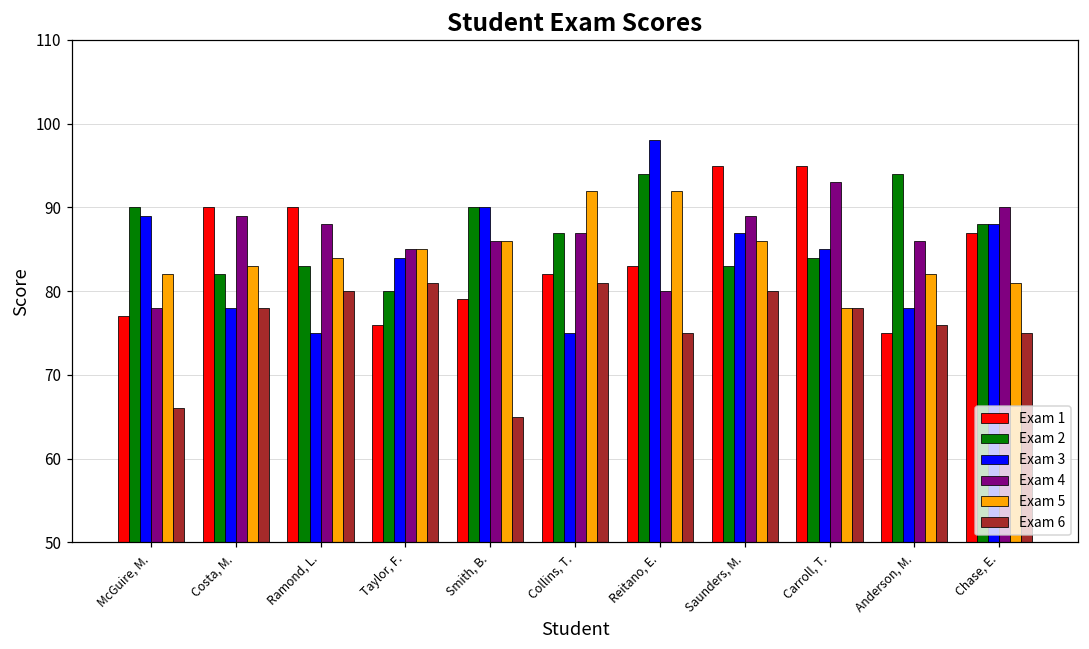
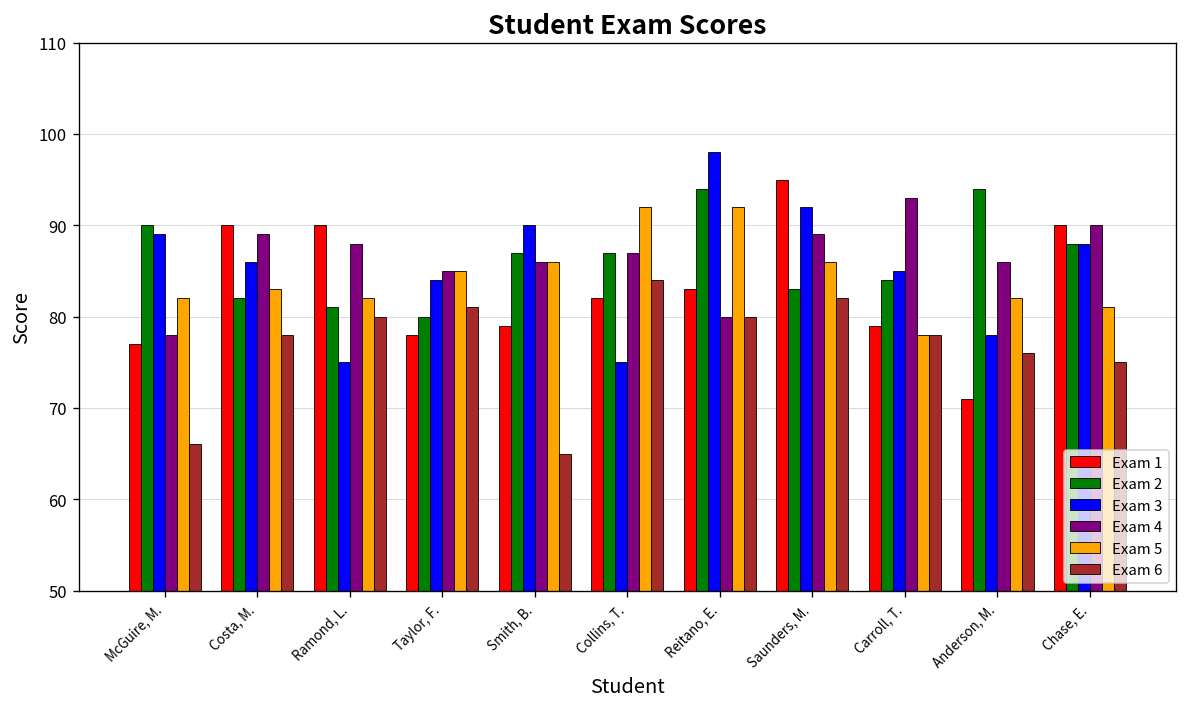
Exam 3, Costa, M.: 78 -> 86
Exam 2, Ramond, L.: 83 -> 81
Exam 5, Ramond, L.: 84 -> 82
Exam 1, Taylor, F.: 76 -> 78
Exam 2, Smith, B.: 90 -> 87
Exam 6, Collins, T.: 81 -> 84
Exam 6, Reitano, E.: 75 -> 80
Exam 3, Saunders, M.: 87 -> 92
Exam 6, Saunders, M.: 80 -> 82
Exam 1, Carroll, T.: 95 -> 79
Exam 1, Anderson, M.: 75 -> 71
Exam 1, Chase, E.: 87 -> 90
